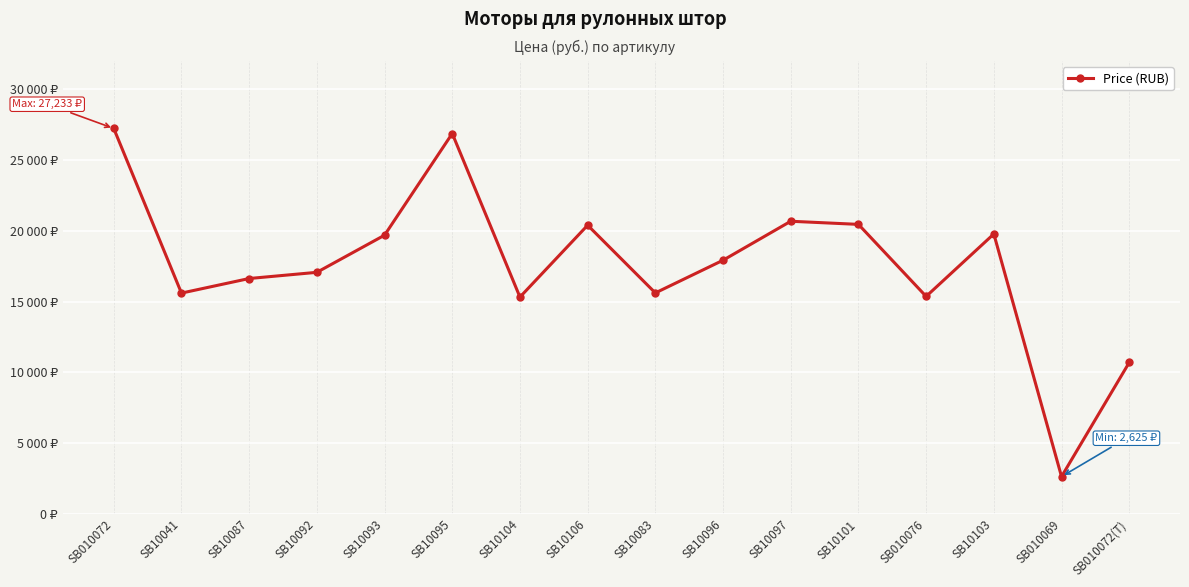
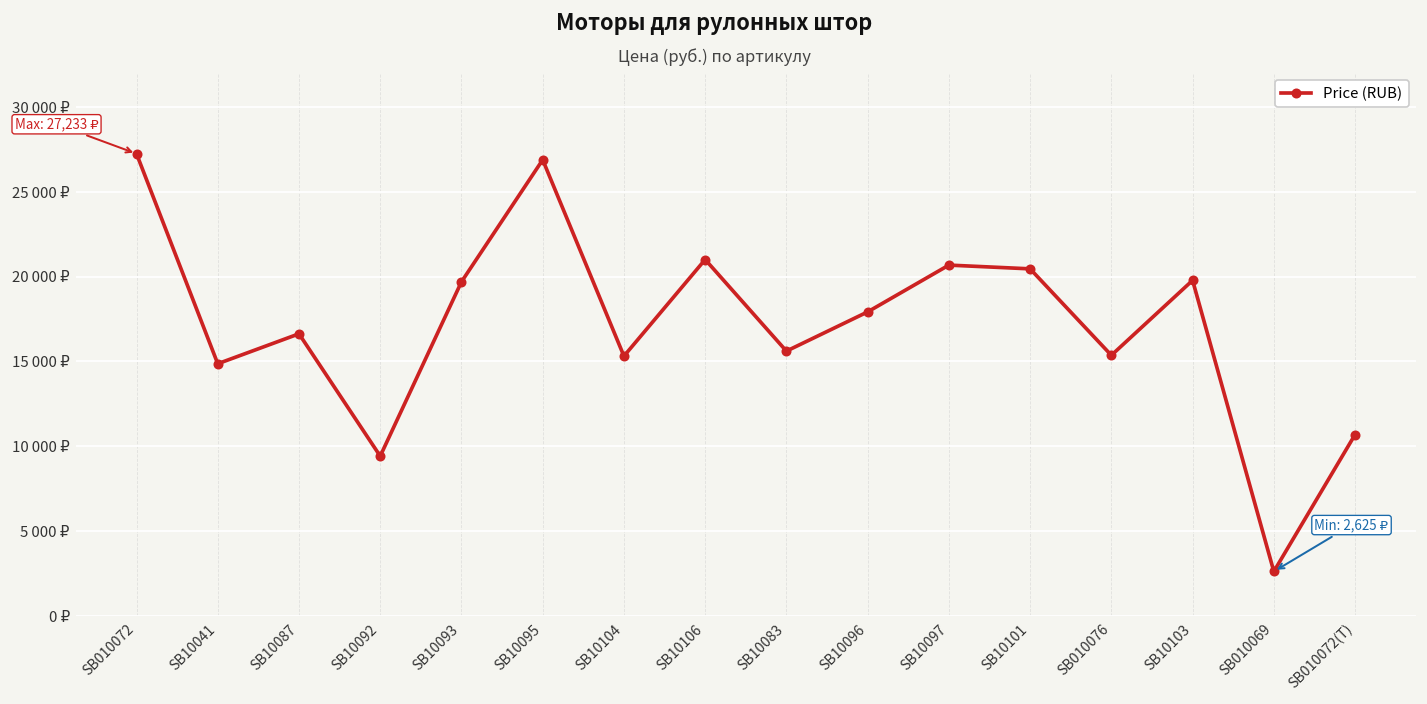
SB10041: 15600 ₽ -> 14900 ₽
SB10092: 17100 ₽ -> 9400 ₽
SB10106: 20400 ₽ -> 21000 ₽
